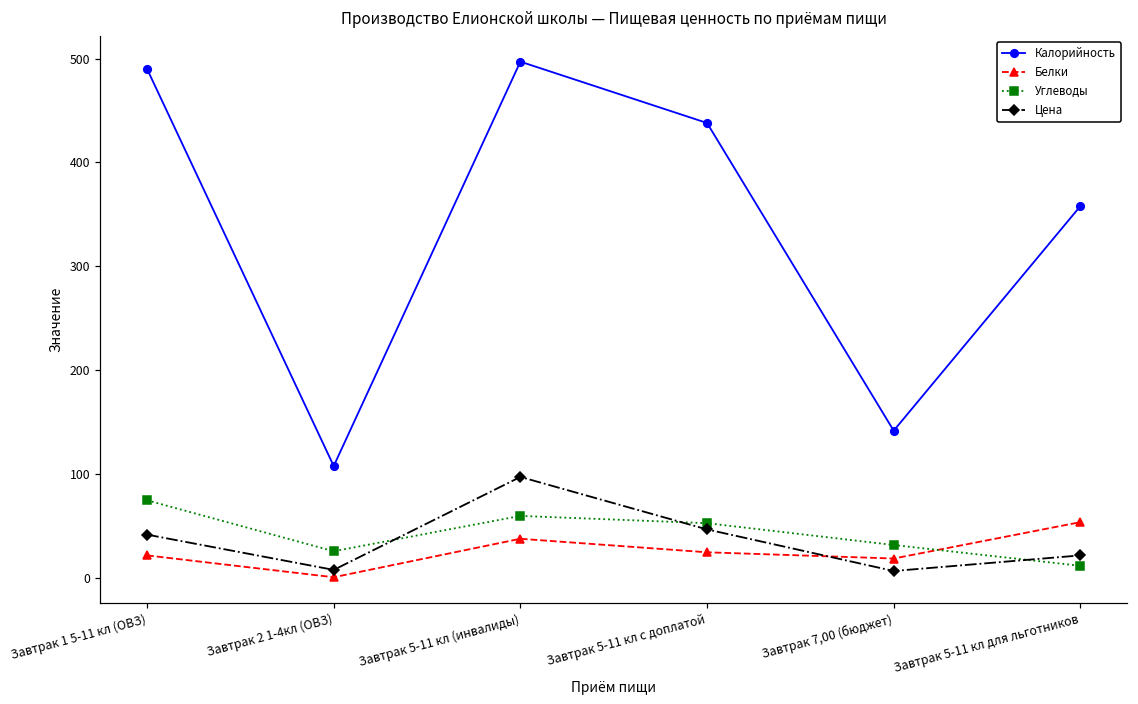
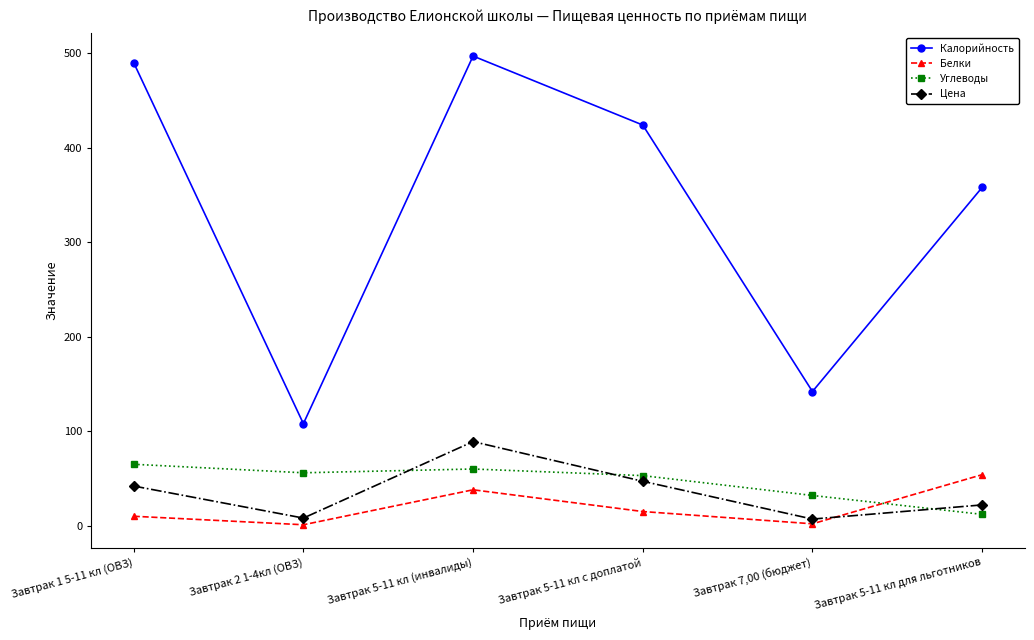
Белки, Завтрак 1 5-11 кл (ОВЗ): 20 -> 10
Углеводы, Завтрак 1 5-11 кл (ОВЗ): 80 -> 70
Углеводы, Завтрак 2 1-4кл (ОВЗ): 30 -> 60
Цена, Завтрак 5-11 кл (инвалиды): 100 -> 90
Калорийность, Завтрак 5-11 кл с доплатой: 440 -> 420
Белки, Завтрак 5-11 кл с доплатой: 30 -> 20
Белки, Завтрак 7,00 (бюджет): 20 -> 0
